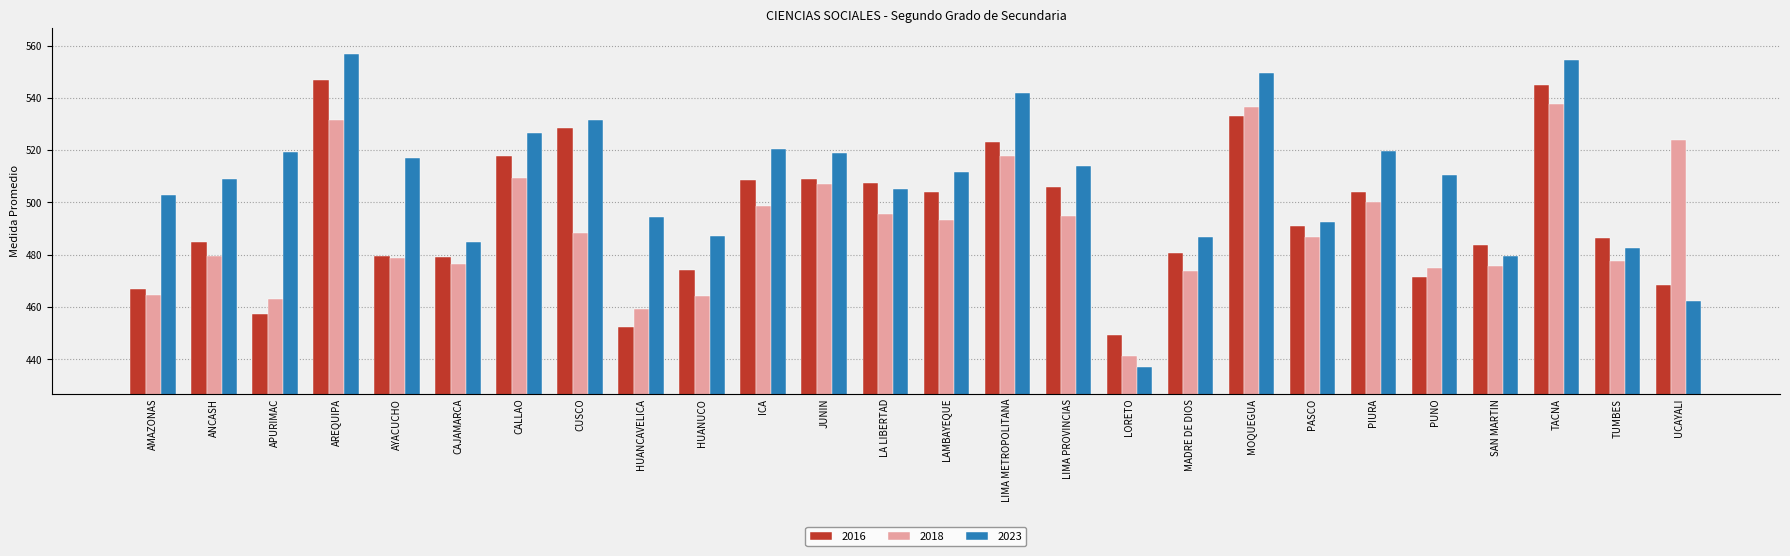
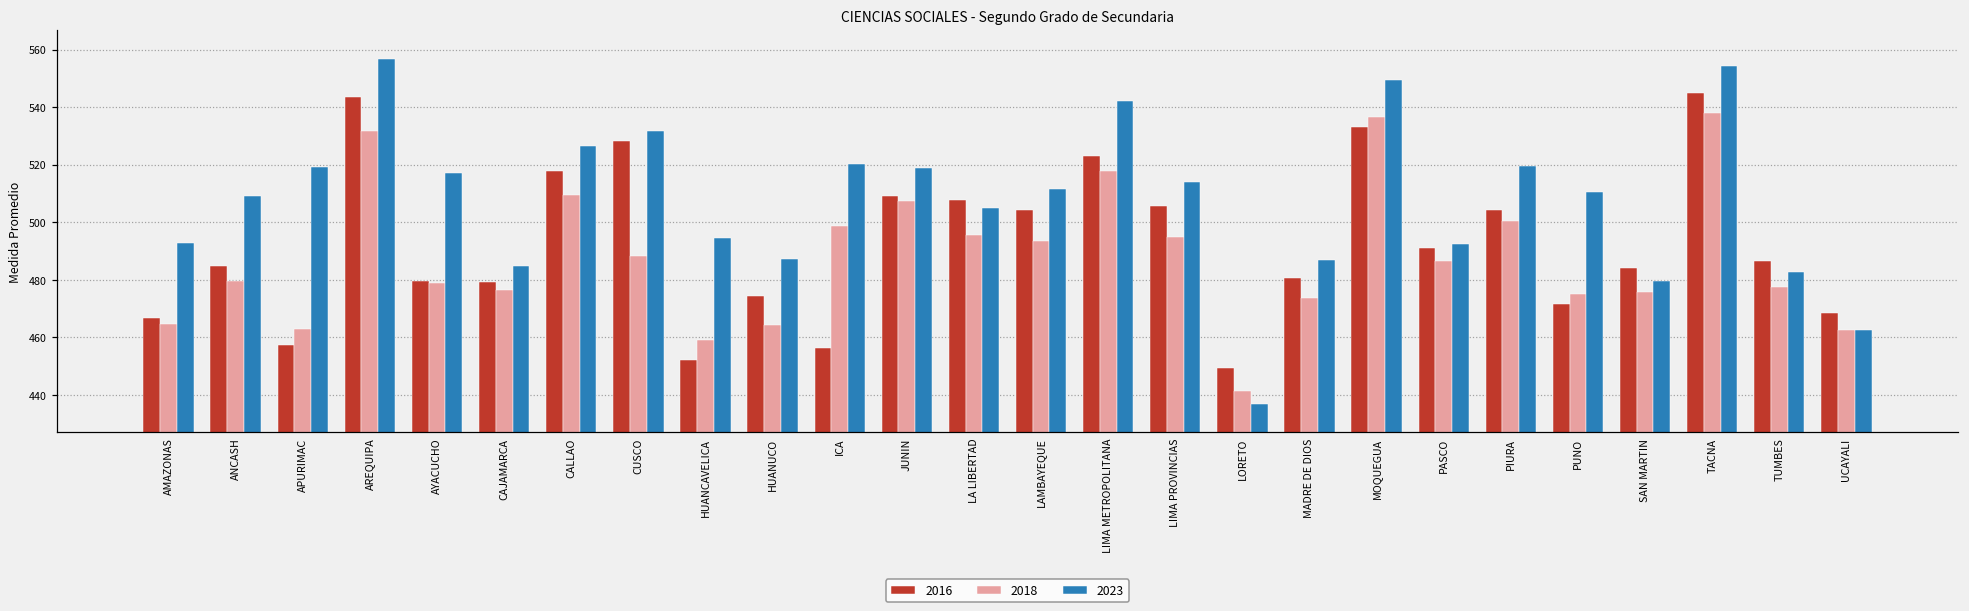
2023, AMAZONAS: 503 -> 493
2016, AREQUIPA: 547 -> 543
2016, ICA: 509 -> 456
2018, UCAYALI: 524 -> 463
